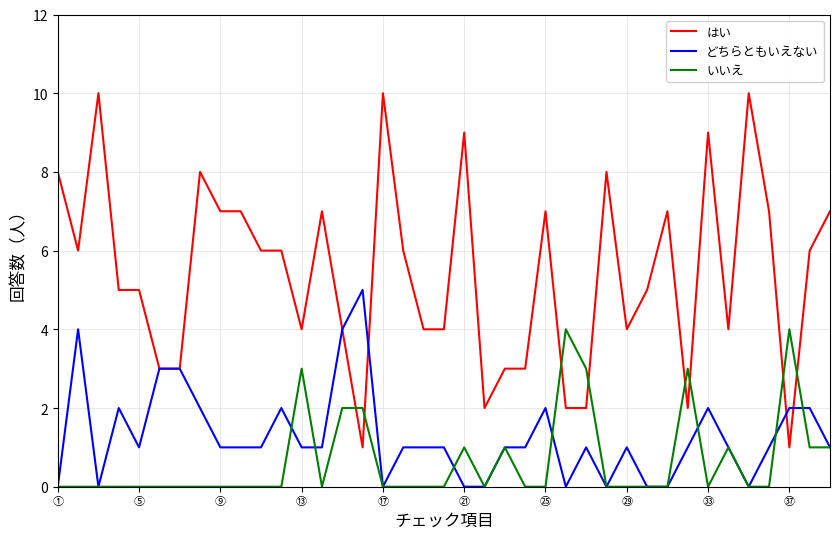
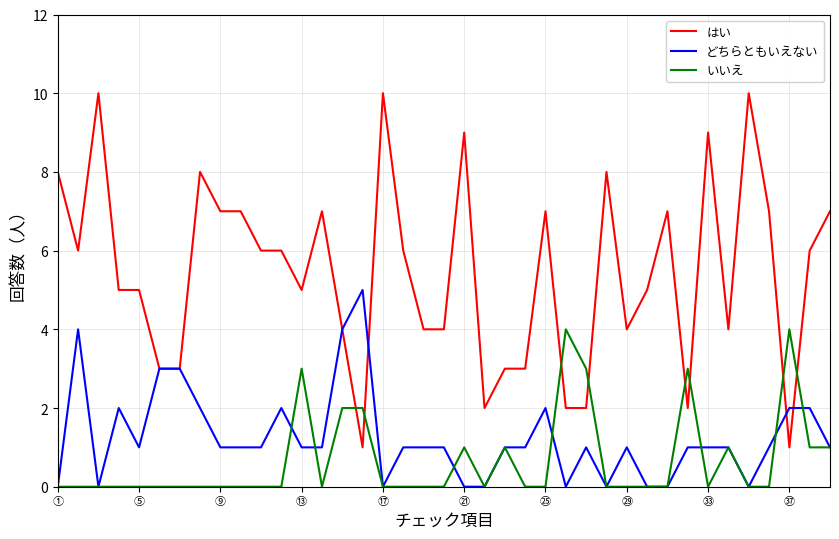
はい, ⑬: 4 -> 5
どちらともいえない, ㉝: 2 -> 1
